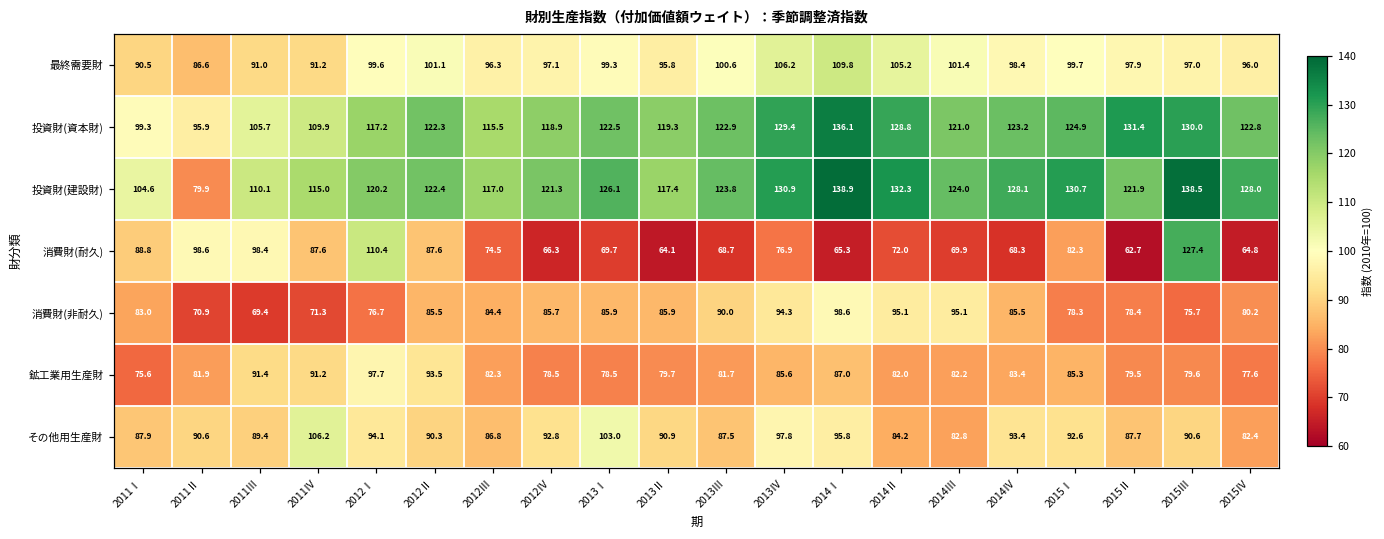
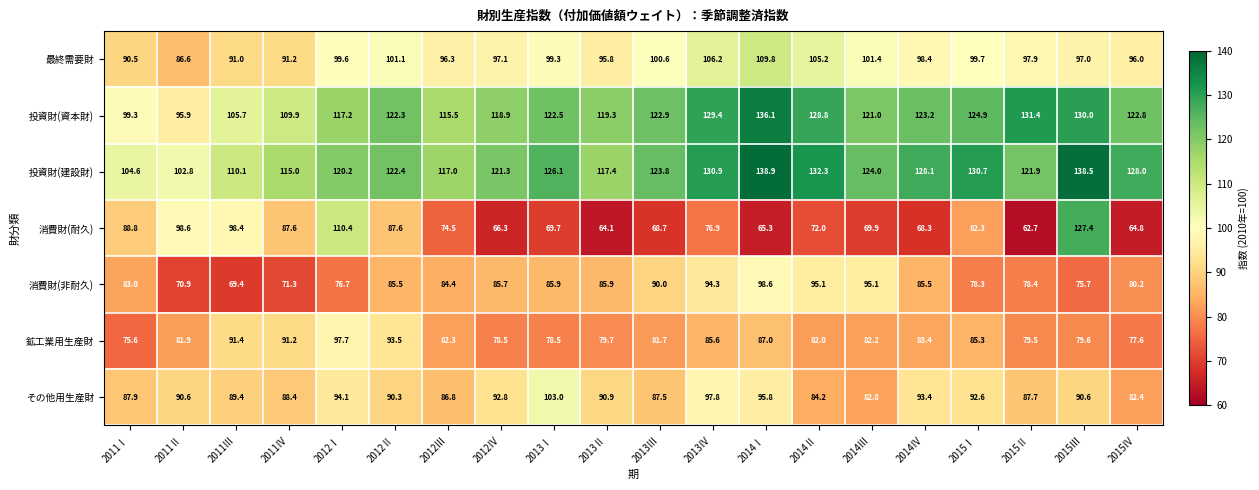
投資財(建設財), 2011Ⅱ: 79.9 -> 102.8
その他用生産財, 2011Ⅳ: 106.2 -> 88.4
